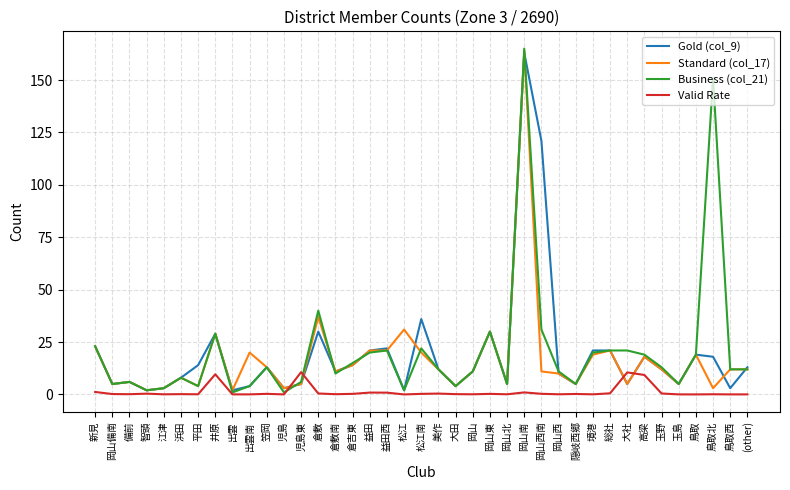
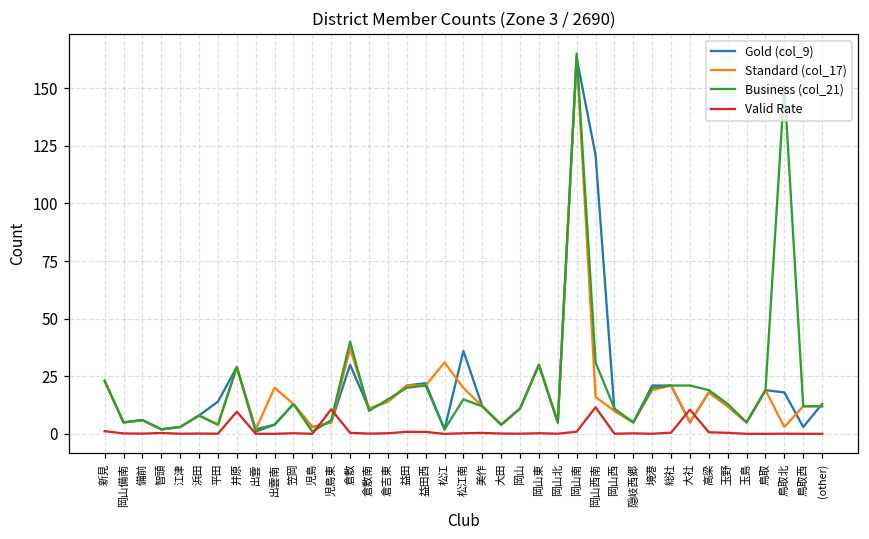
Business (col_21), 松江南: 22 -> 15
Standard (col_17), 岡山西南: 11 -> 16
Valid Rate, 岡山西南: 0 -> 12
Valid Rate, 高梁: 9 -> 1
